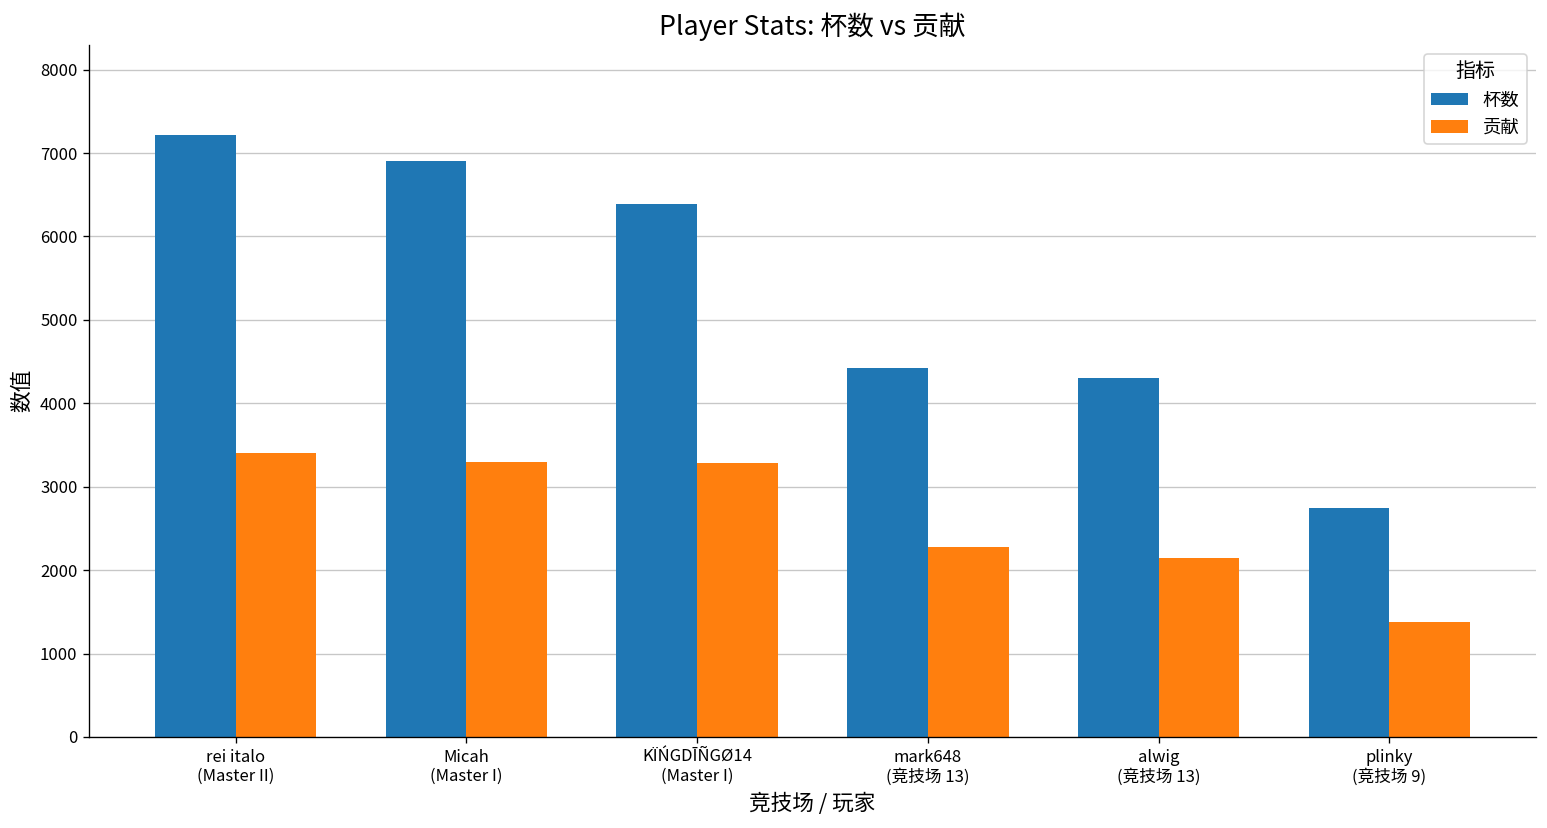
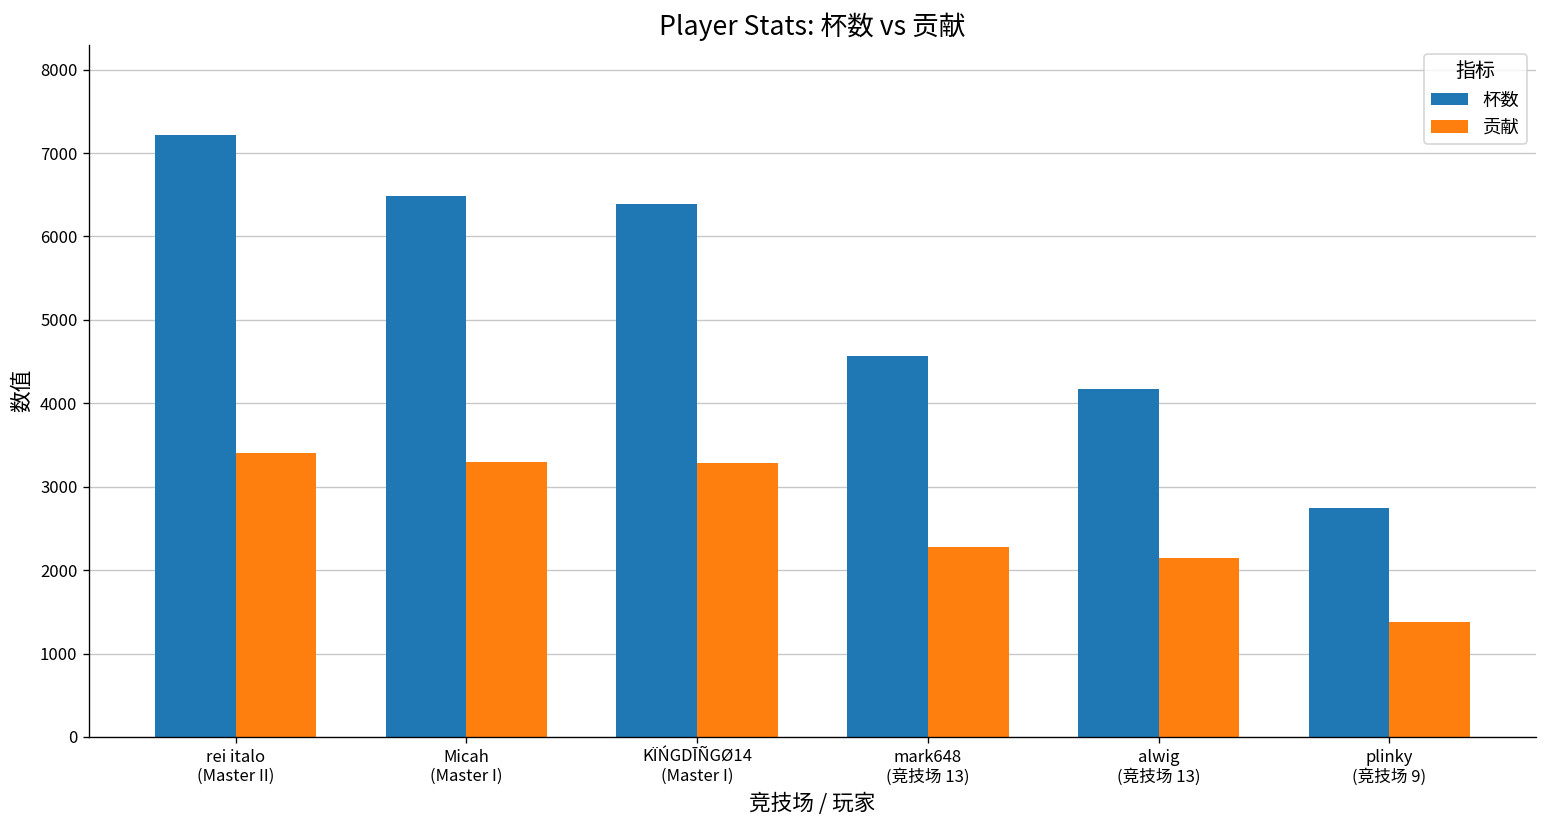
杯数, Micah (Master I): 6900 -> 6500
杯数, mark648 (竞技场 13): 4400 -> 4600
杯数, alwig (竞技场 13): 4300 -> 4200
